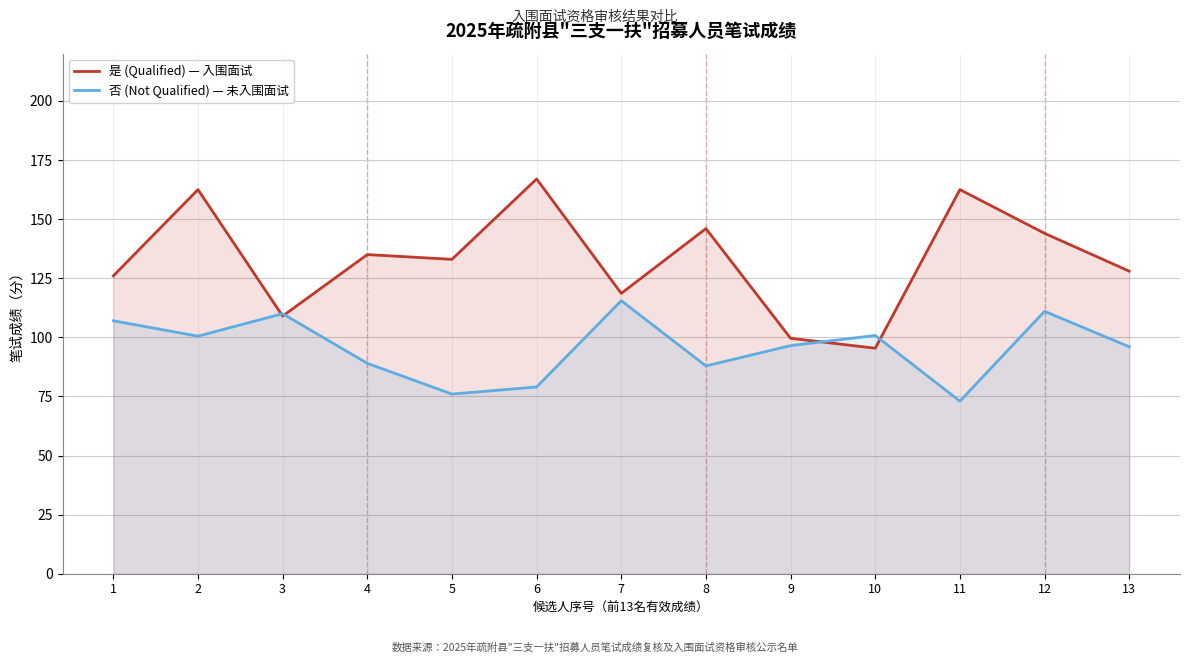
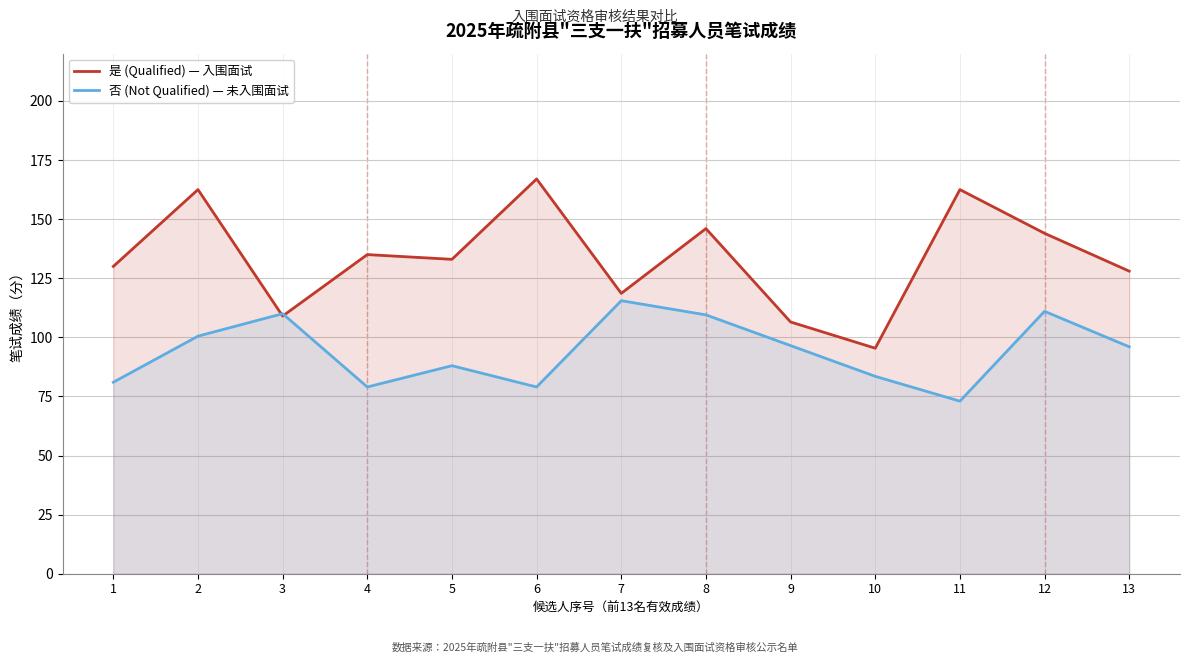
是 (Qualified) — 入围面试, 1: 126 -> 130
否 (Not Qualified) — 未入围面试, 1: 107 -> 81
否 (Not Qualified) — 未入围面试, 4: 89 -> 79
否 (Not Qualified) — 未入围面试, 5: 76 -> 88
否 (Not Qualified) — 未入围面试, 8: 88 -> 110
是 (Qualified) — 入围面试, 9: 100 -> 107
否 (Not Qualified) — 未入围面试, 10: 101 -> 84
